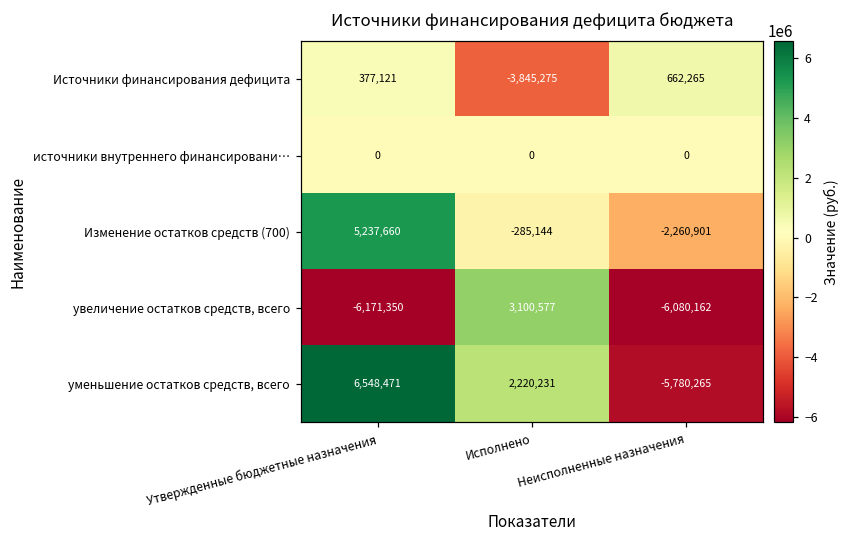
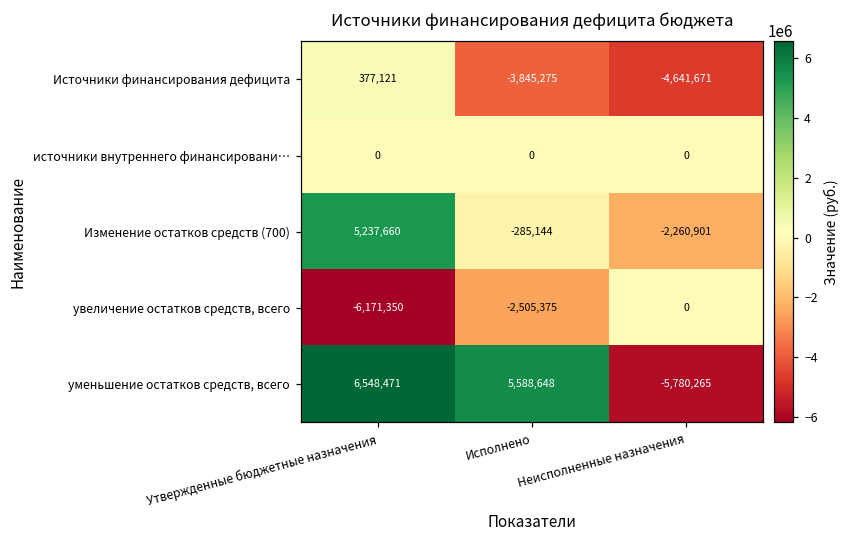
Источники финансирования дефицита, Неисполненные назначения: 662,265 -> -4,641,671
увеличение остатков средств, всего, Исполнено: 3,100,577 -> -2,505,375
увеличение остатков средств, всего, Неисполненные назначения: -6,080,162 -> 0
уменьшение остатков средств, всего, Исполнено: 2,220,231 -> 5,588,648
